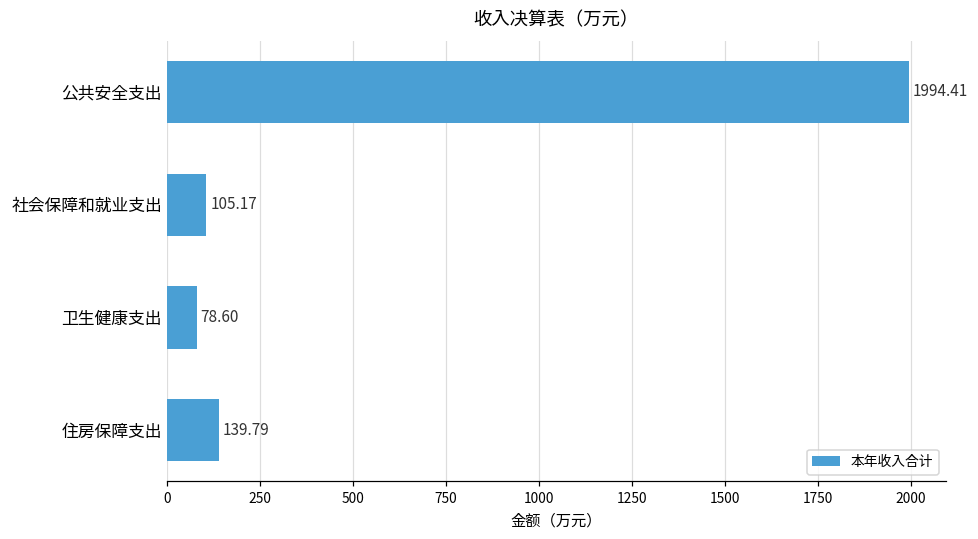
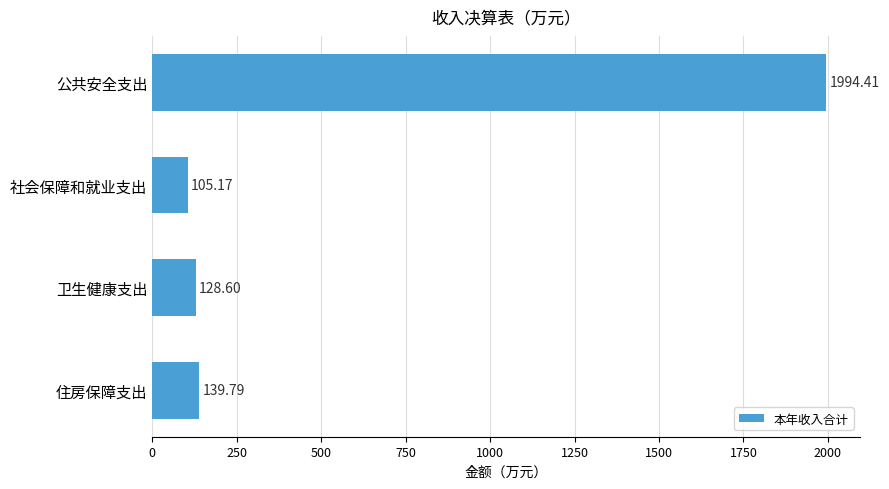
卫生健康支出: 78.60 -> 128.60
